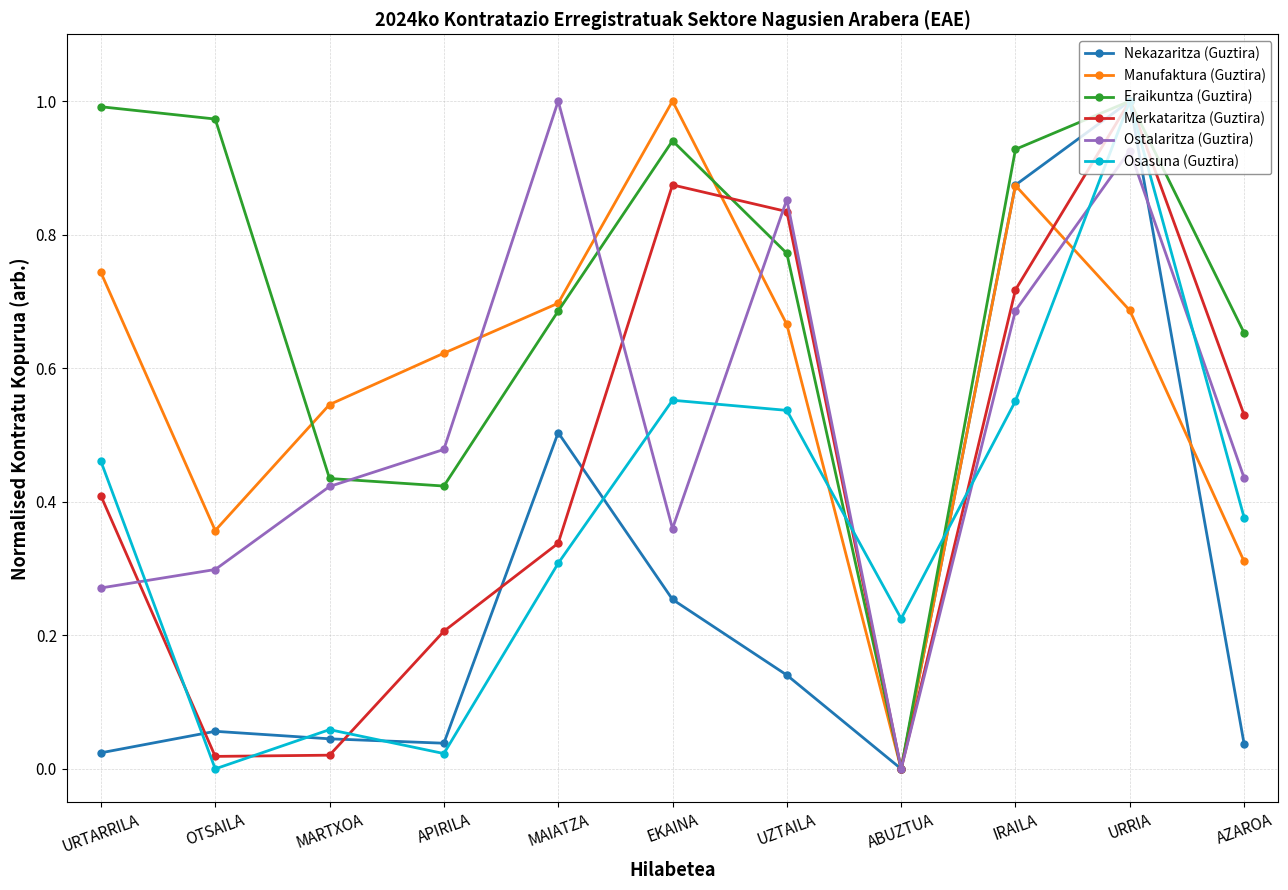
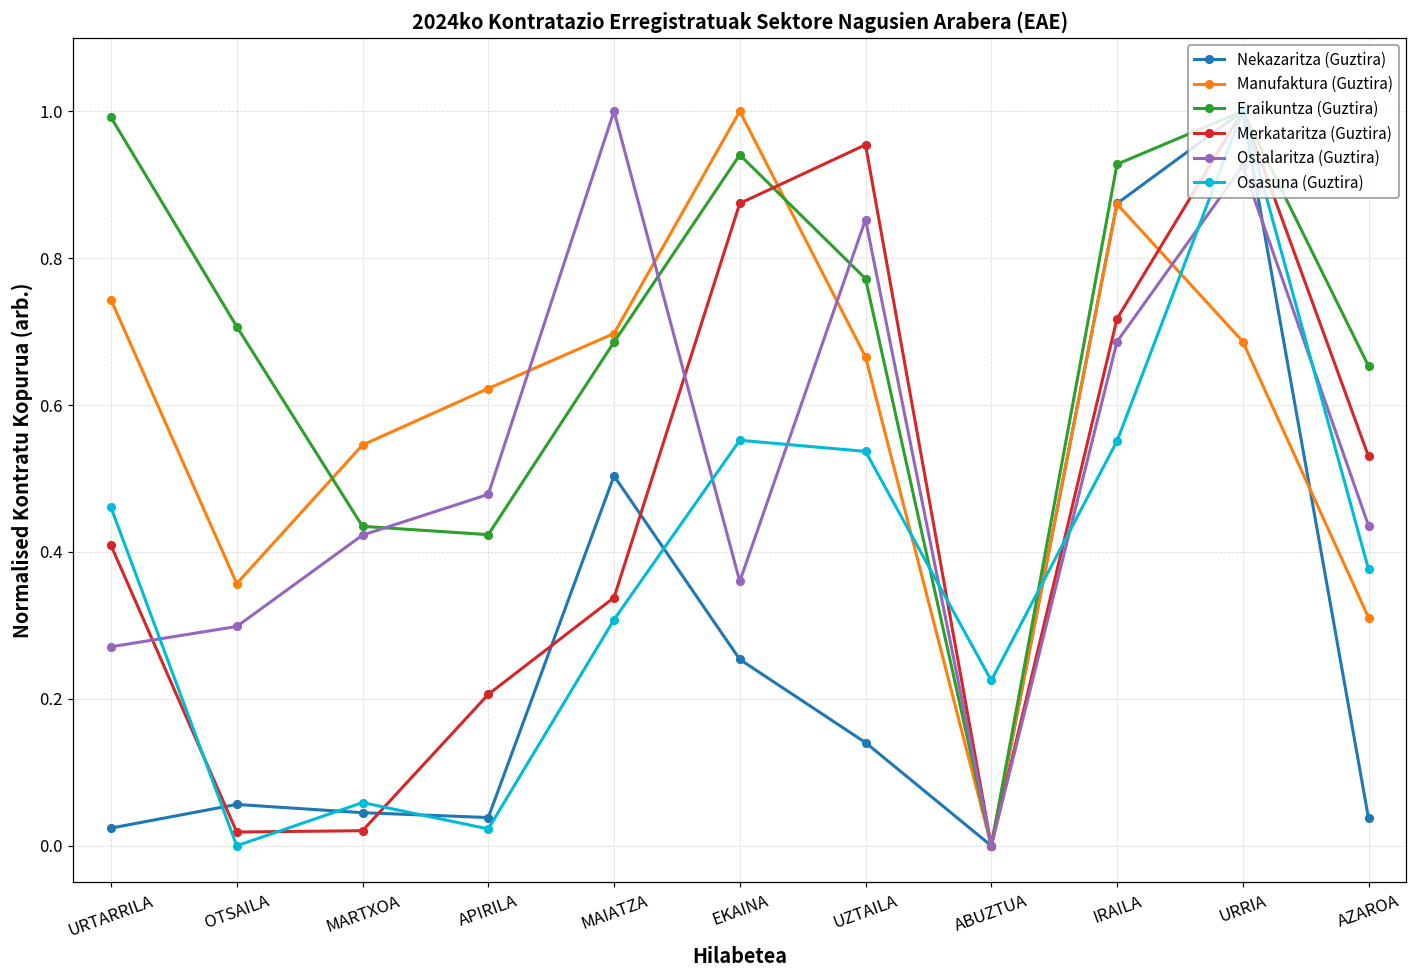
Eraikuntza (Guztira), OTSAILA: 0.97 -> 0.71
Merkataritza (Guztira), UZTAILA: 0.83 -> 0.95
